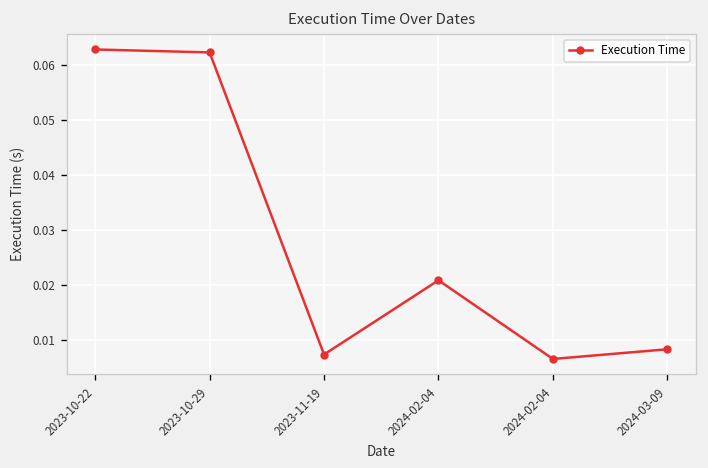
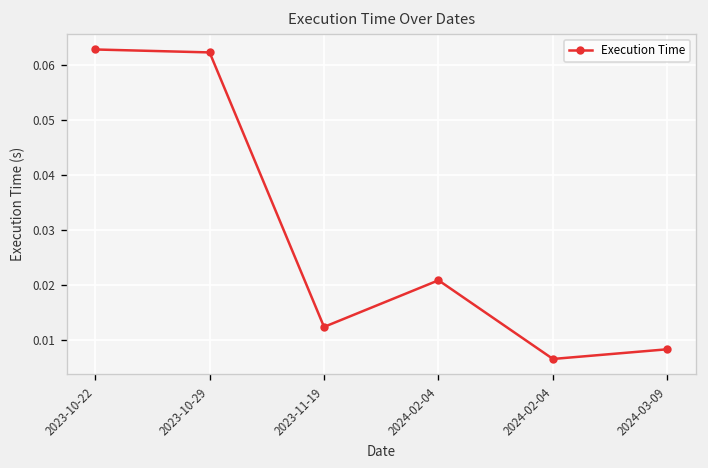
2023-11-19: 0.007 -> 0.012
